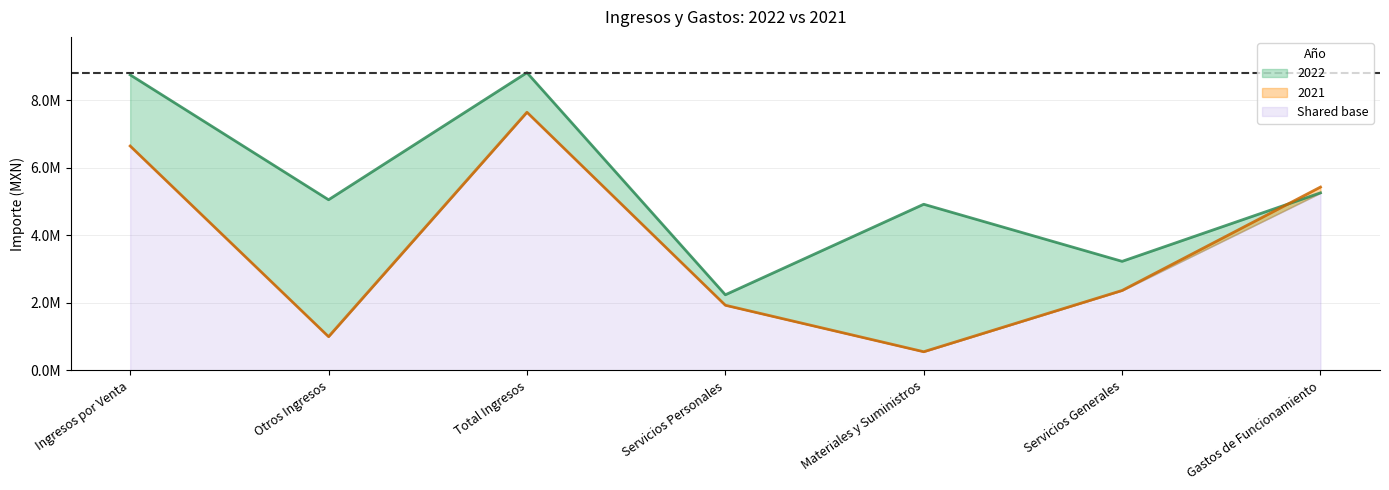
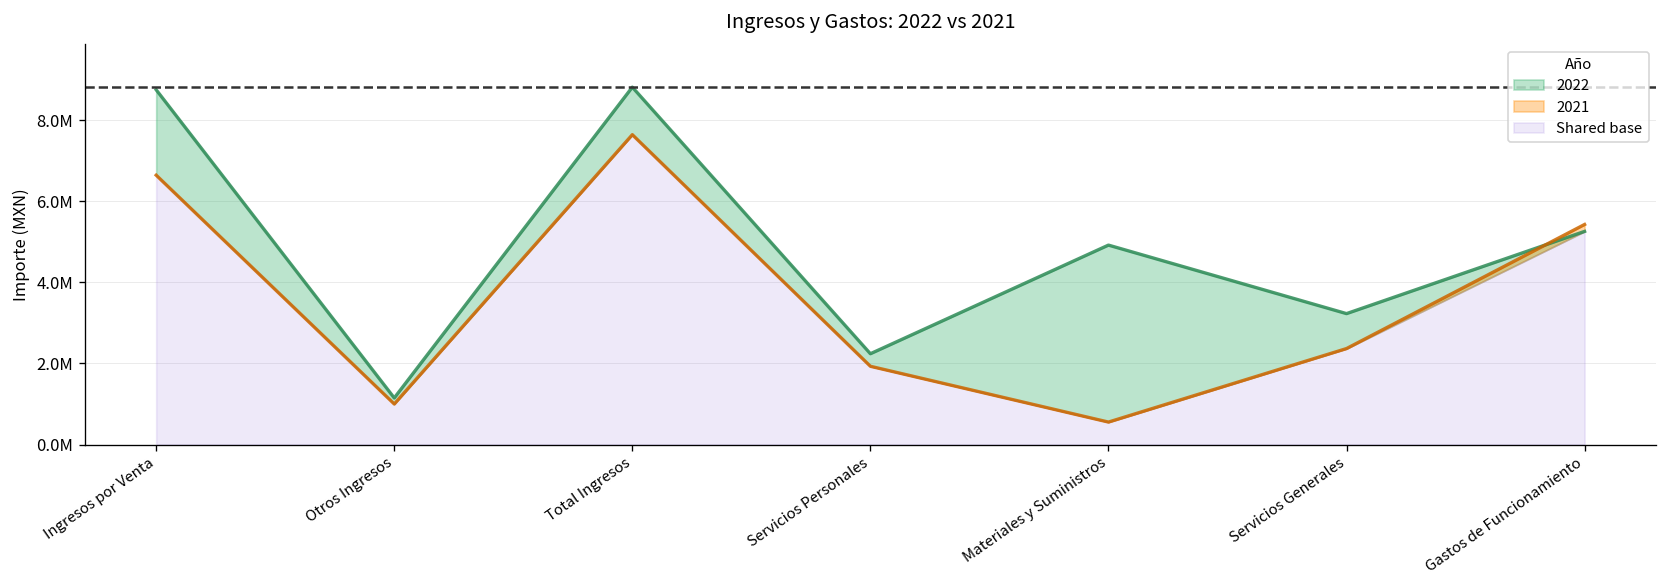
2022, Otros Ingresos: 5100000 -> 1100000
